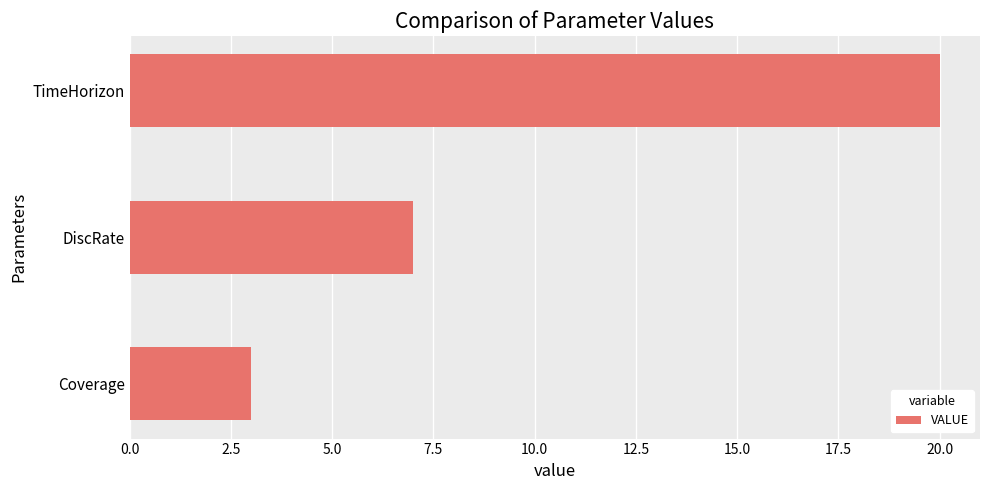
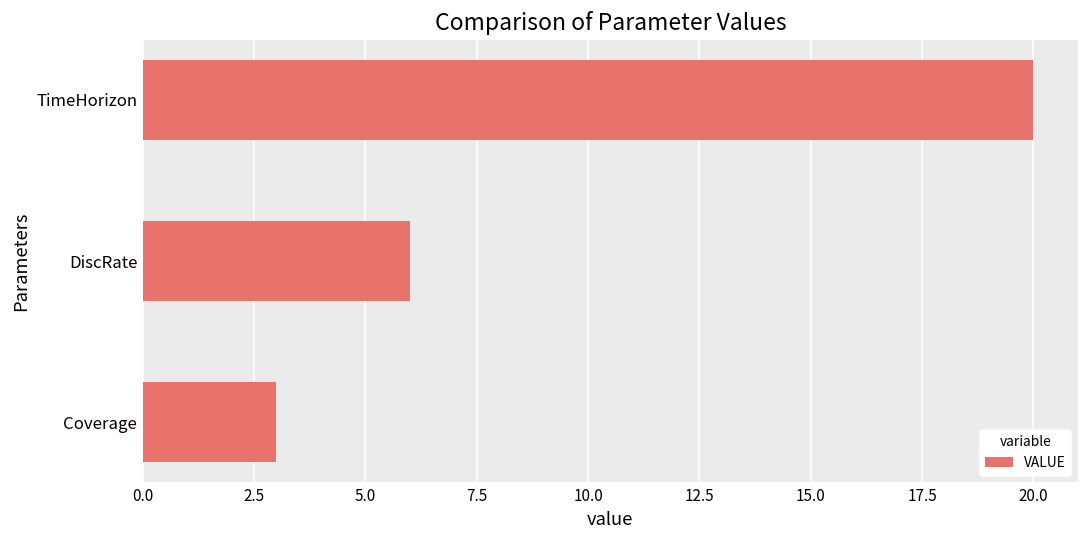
DiscRate: 7 -> 6
